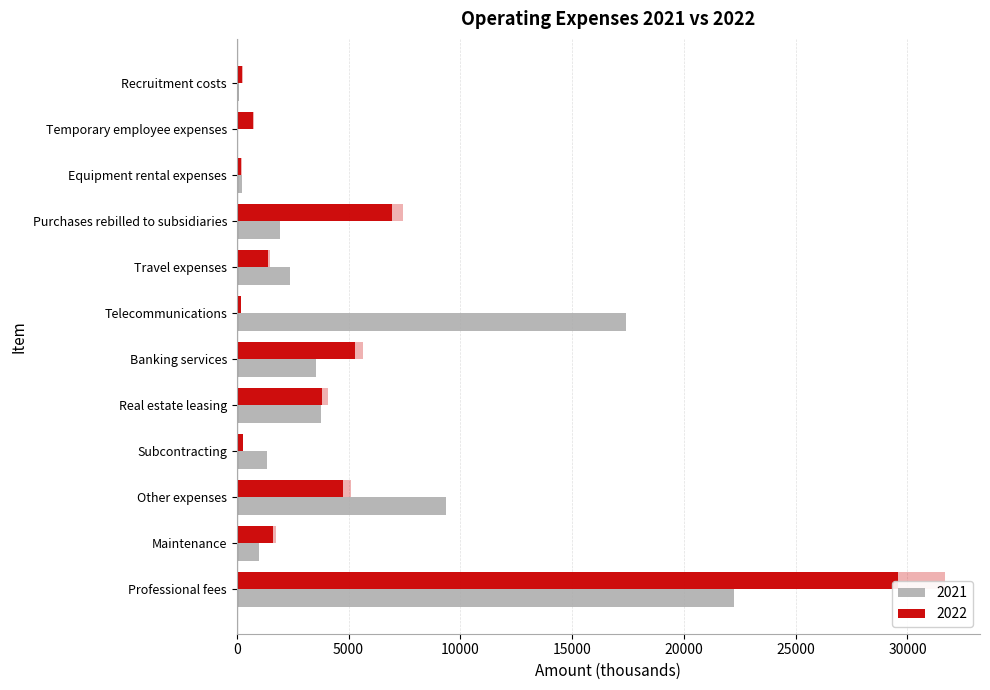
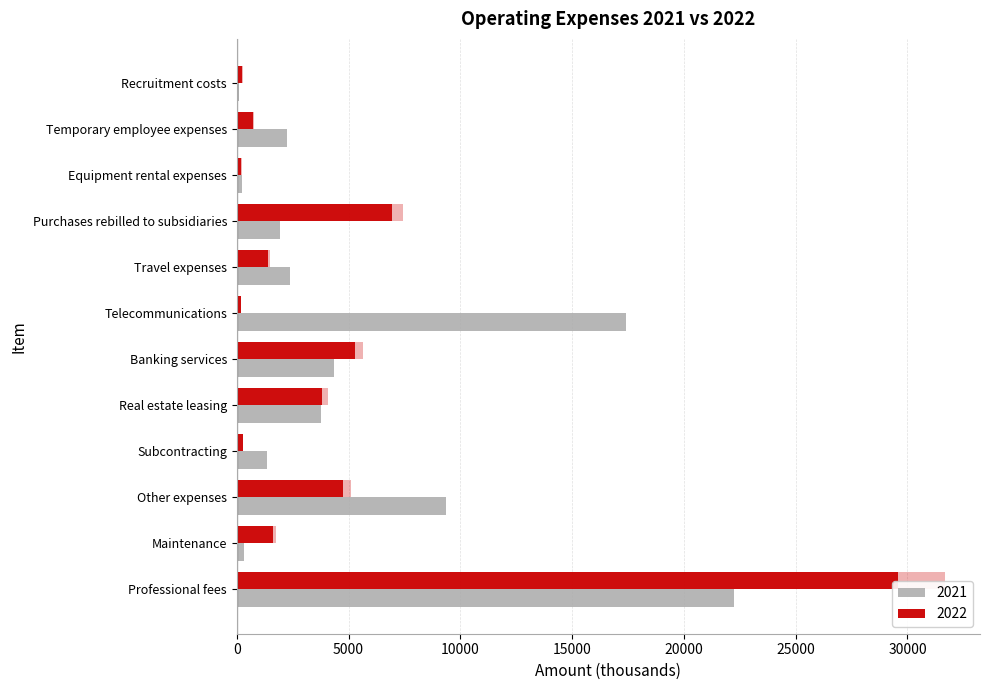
2021, Temporary employee expenses: 0 -> 2200
2021, Banking services: 3500 -> 4400
2021, Maintenance: 1000 -> 300
